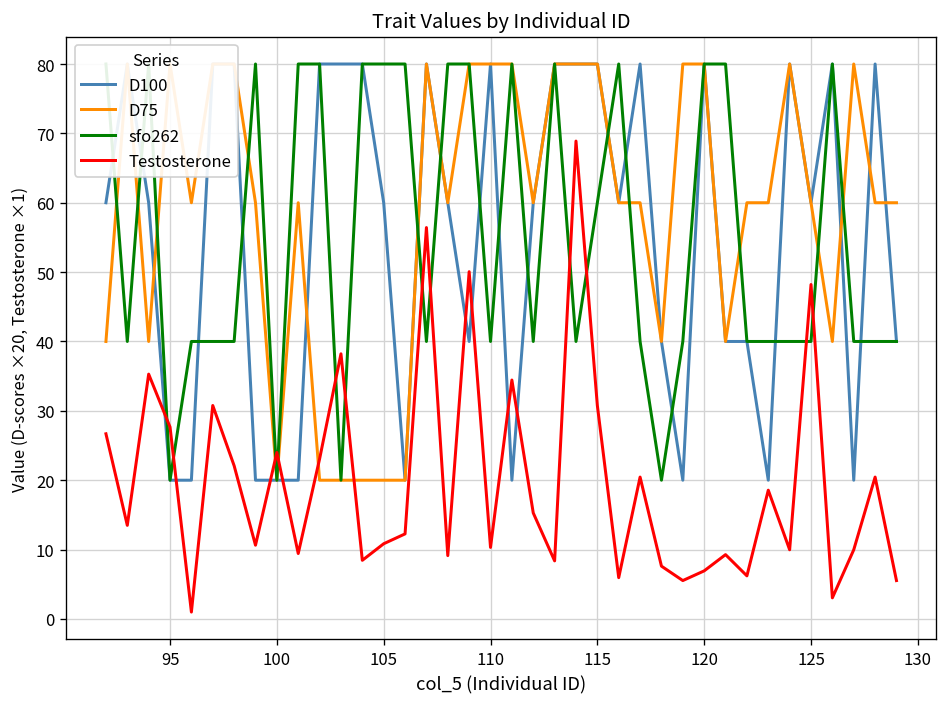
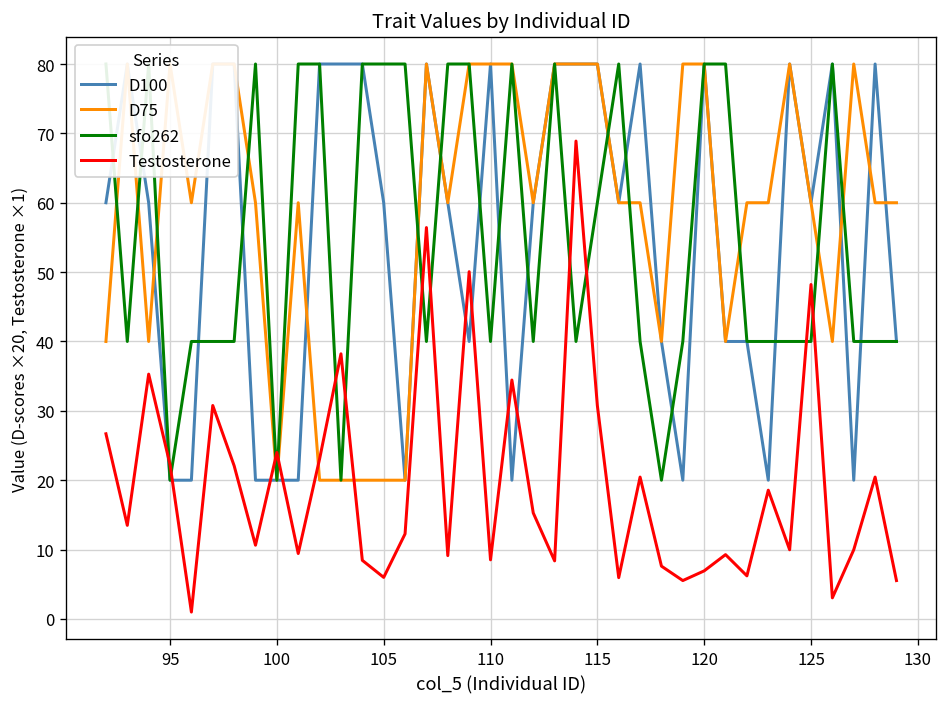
Testosterone, 95: 28 -> 22
Testosterone, 105: 11 -> 6
Testosterone, 110: 10 -> 9
